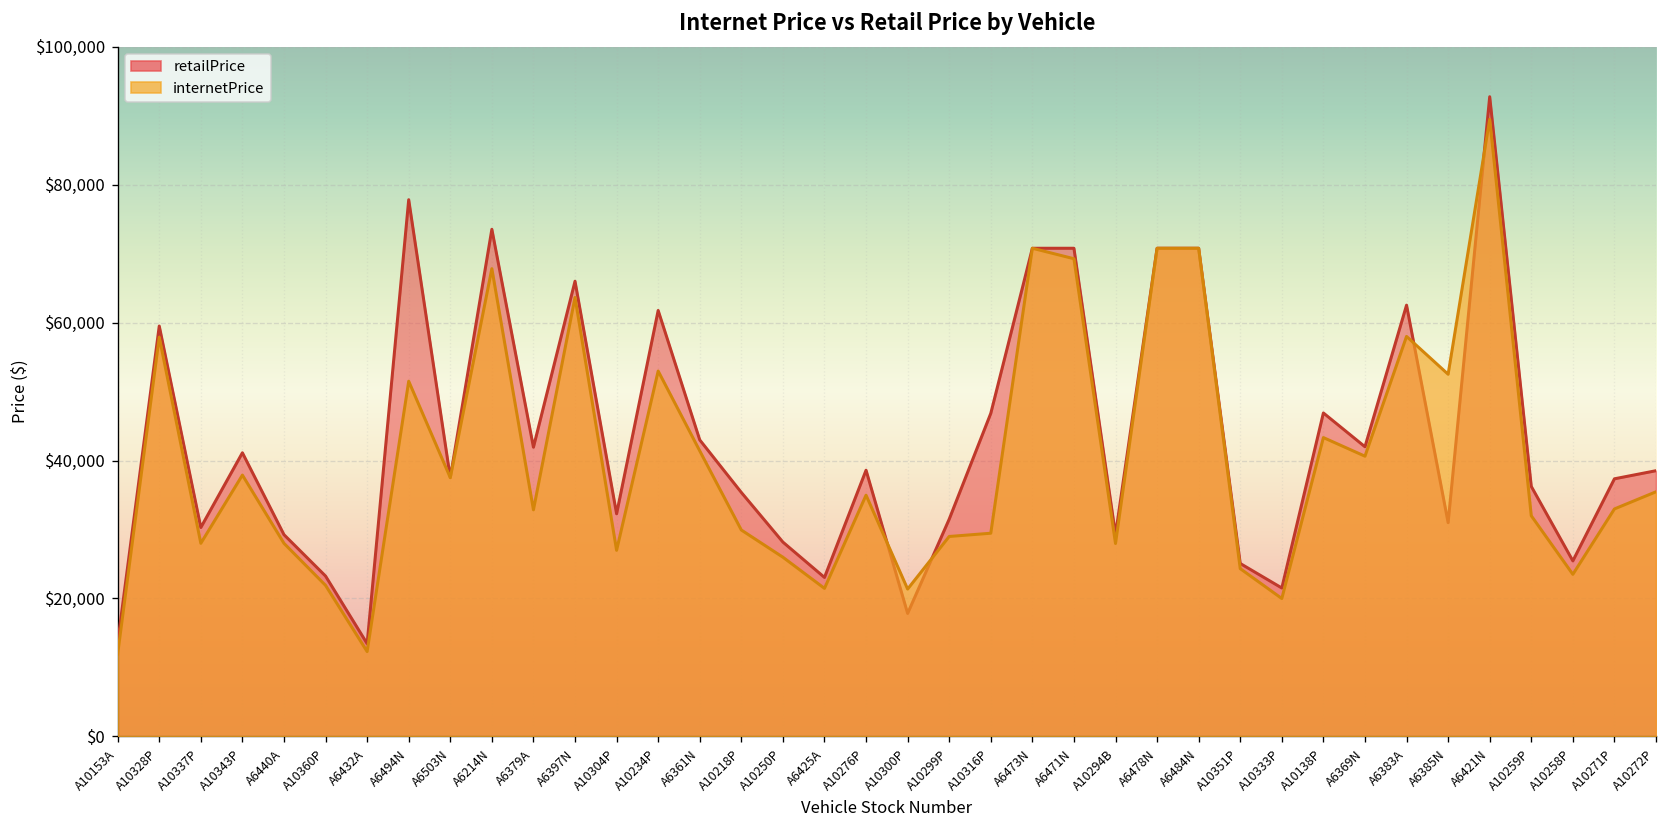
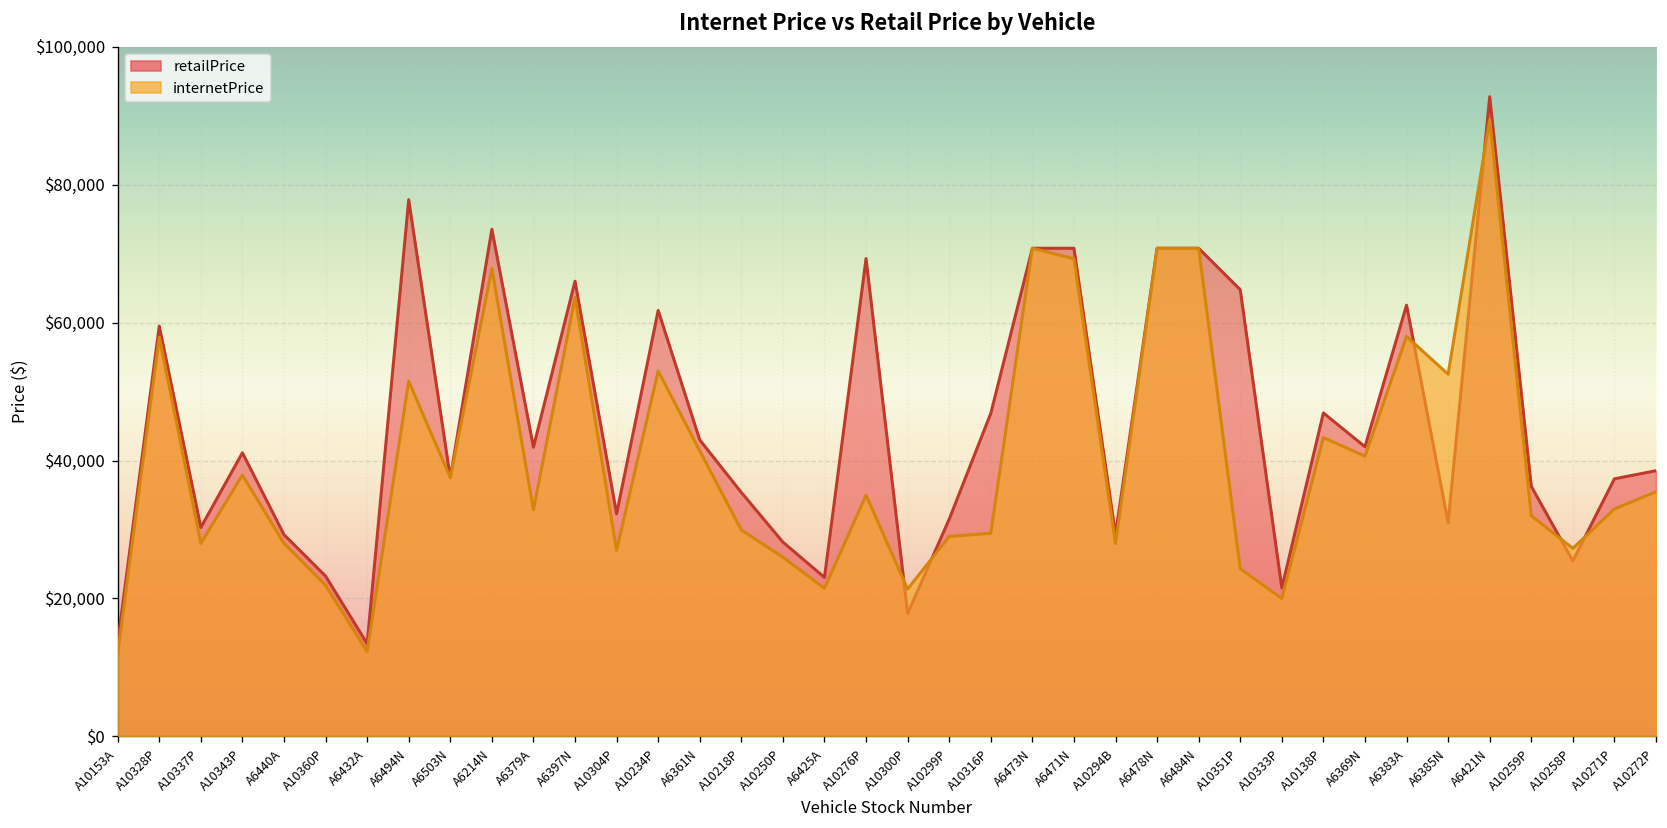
retailPrice, A10276P: $39,000 -> $69,000
retailPrice, A10351P: $25,000 -> $65,000
internetPrice, A10258P: $23,000 -> $27,000
